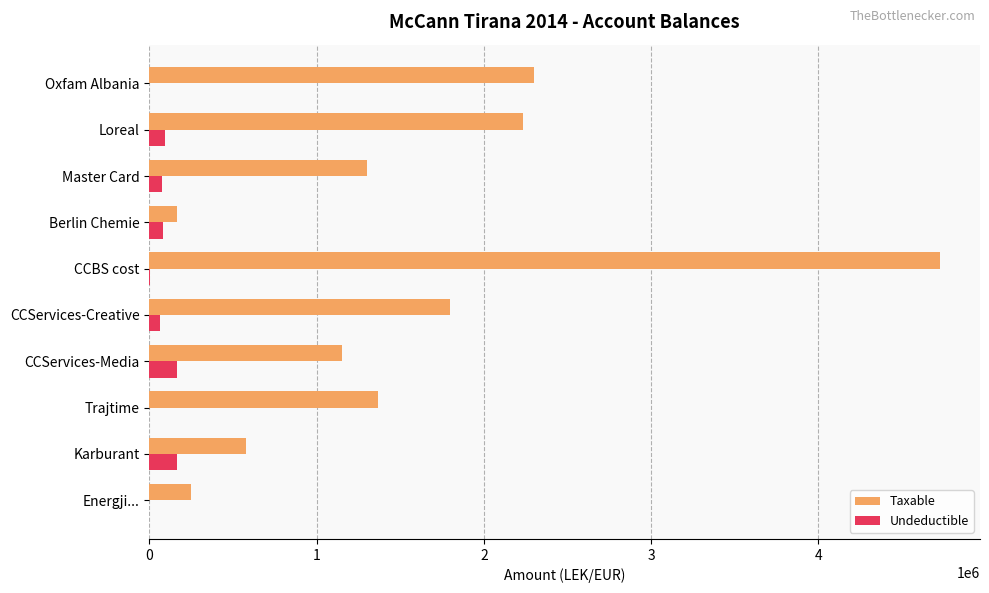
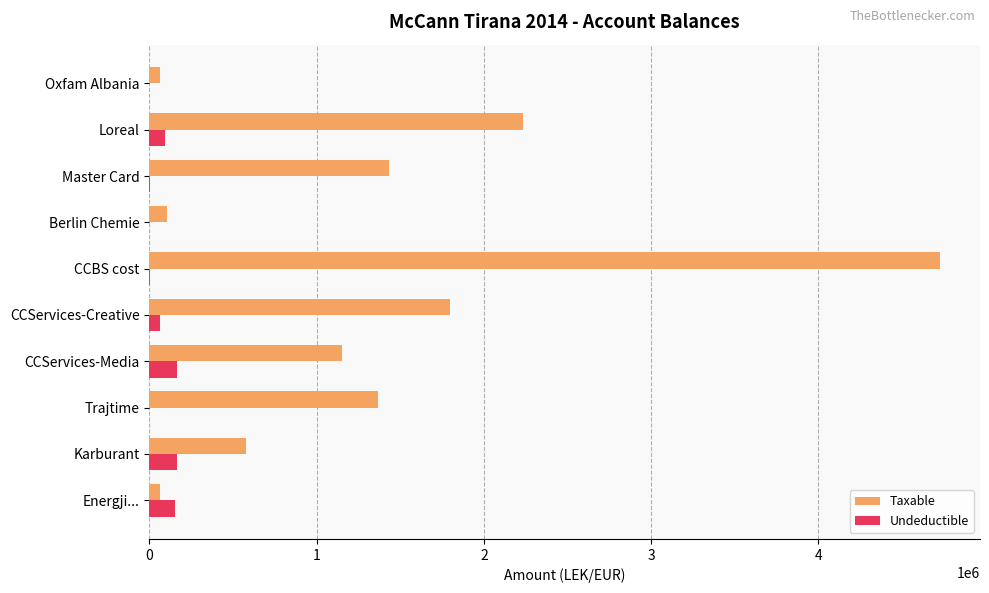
Taxable, Oxfam Albania: 2300000 -> 60000
Taxable, Master Card: 1300000 -> 1430000
Undeductible, Master Card: 70000 -> 0
Taxable, Berlin Chemie: 160000 -> 110000
Undeductible, Berlin Chemie: 80000 -> 0
Taxable, Energji...: 250000 -> 60000
Undeductible, Energji...: 0 -> 150000
